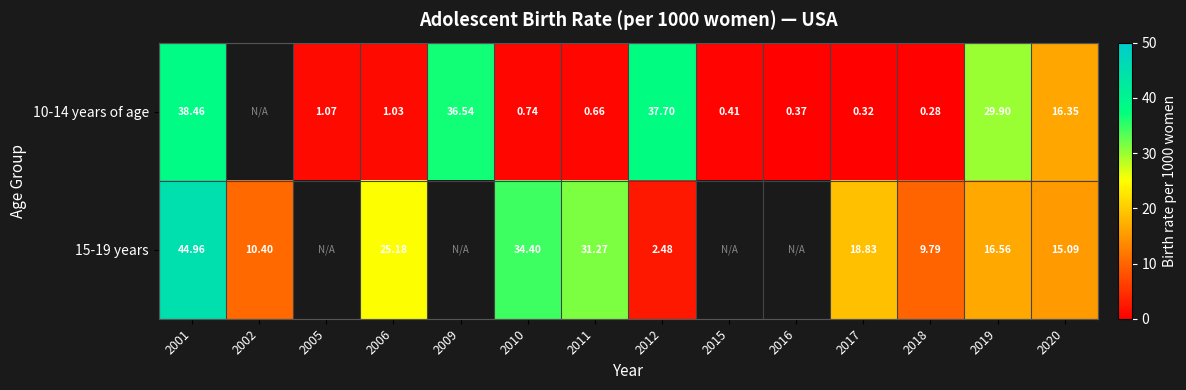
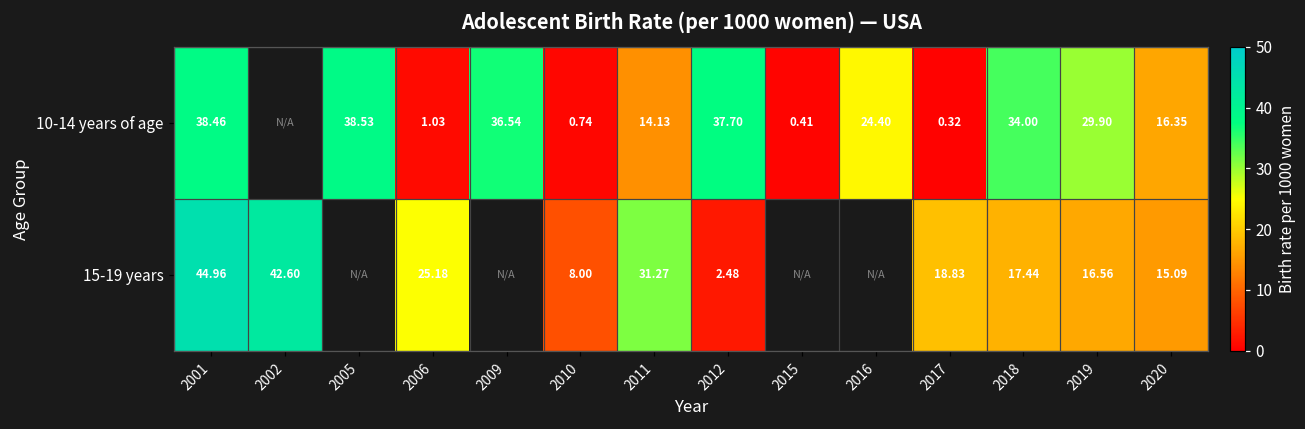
10-14 years of age, 2005: 1.07 -> 38.53
10-14 years of age, 2011: 0.66 -> 14.13
10-14 years of age, 2016: 0.37 -> 24.40
10-14 years of age, 2018: 0.28 -> 34.00
15-19 years, 2002: 10.40 -> 42.60
15-19 years, 2010: 34.40 -> 8.00
15-19 years, 2018: 9.79 -> 17.44
